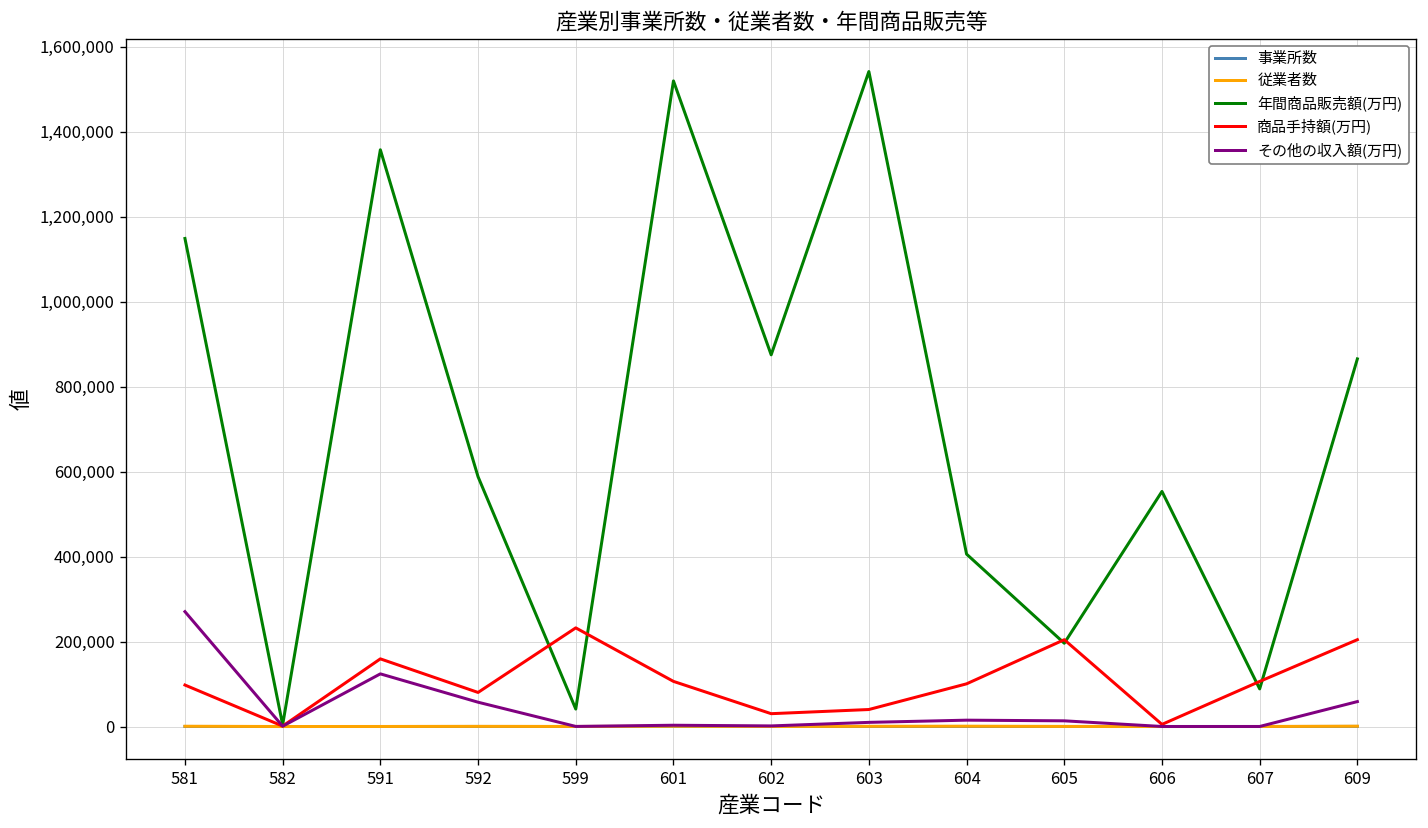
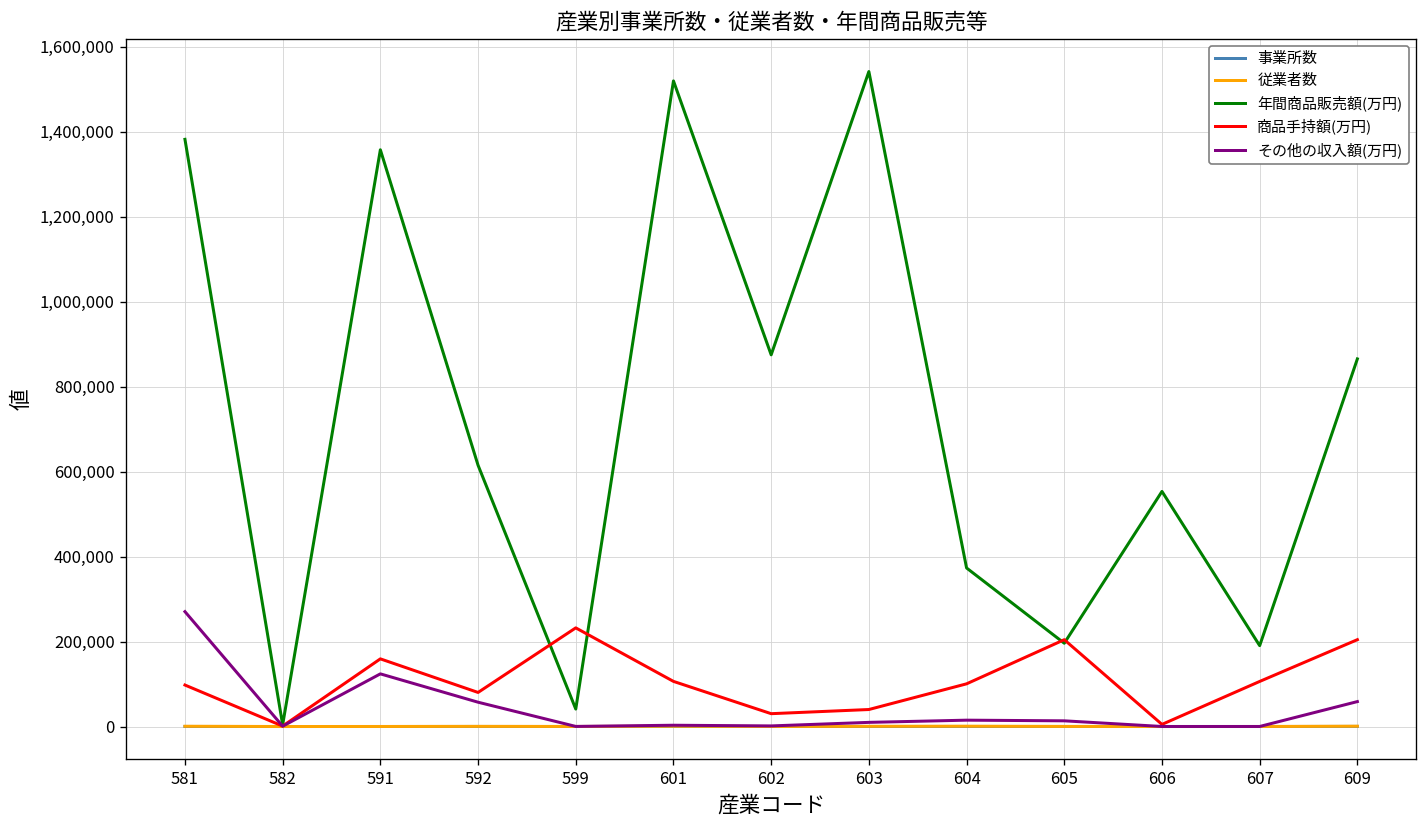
年間商品販売額(万円), 581: 1,150,000 -> 1,380,000
年間商品販売額(万円), 592: 590,000 -> 610,000
年間商品販売額(万円), 604: 410,000 -> 370,000
年間商品販売額(万円), 607: 90,000 -> 190,000
